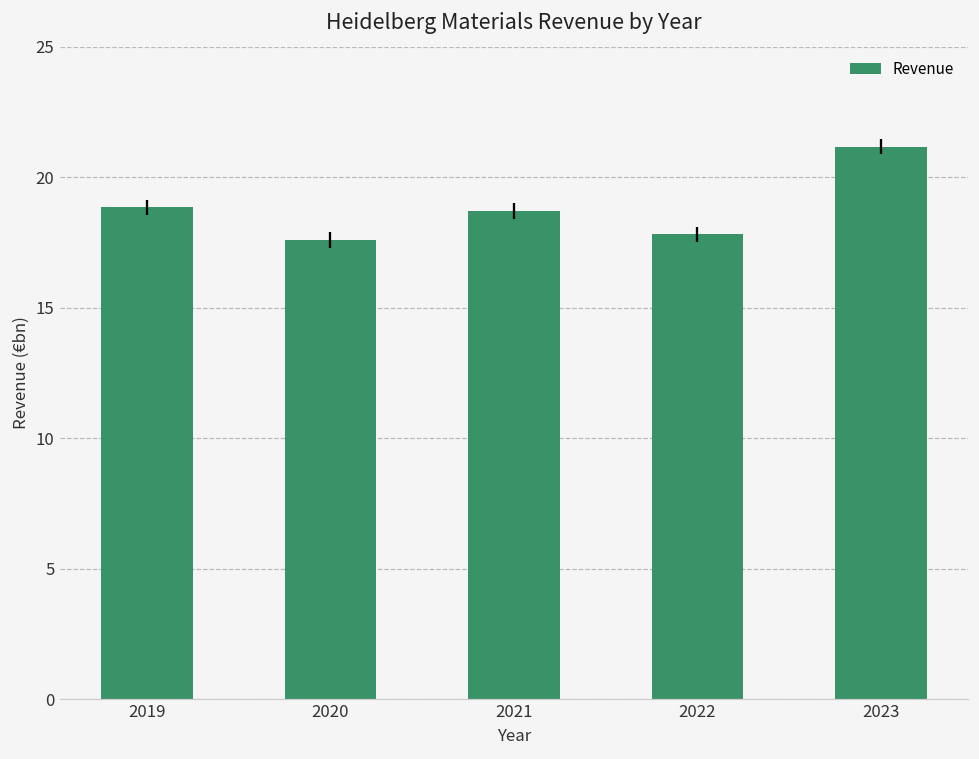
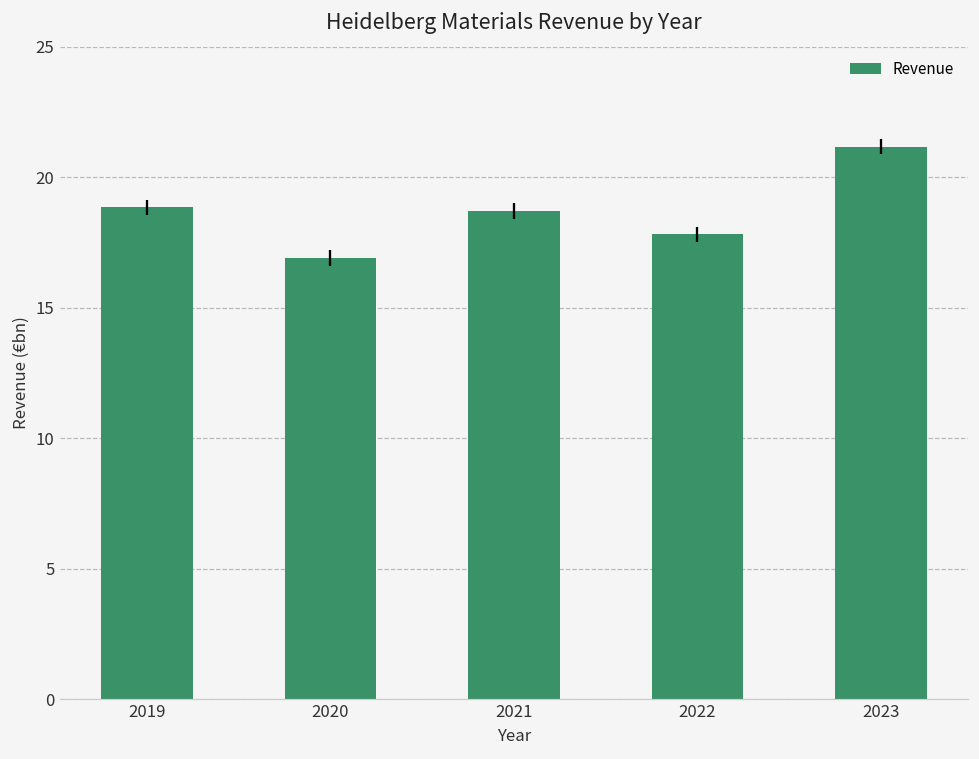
2020: 17.6 -> 16.9
